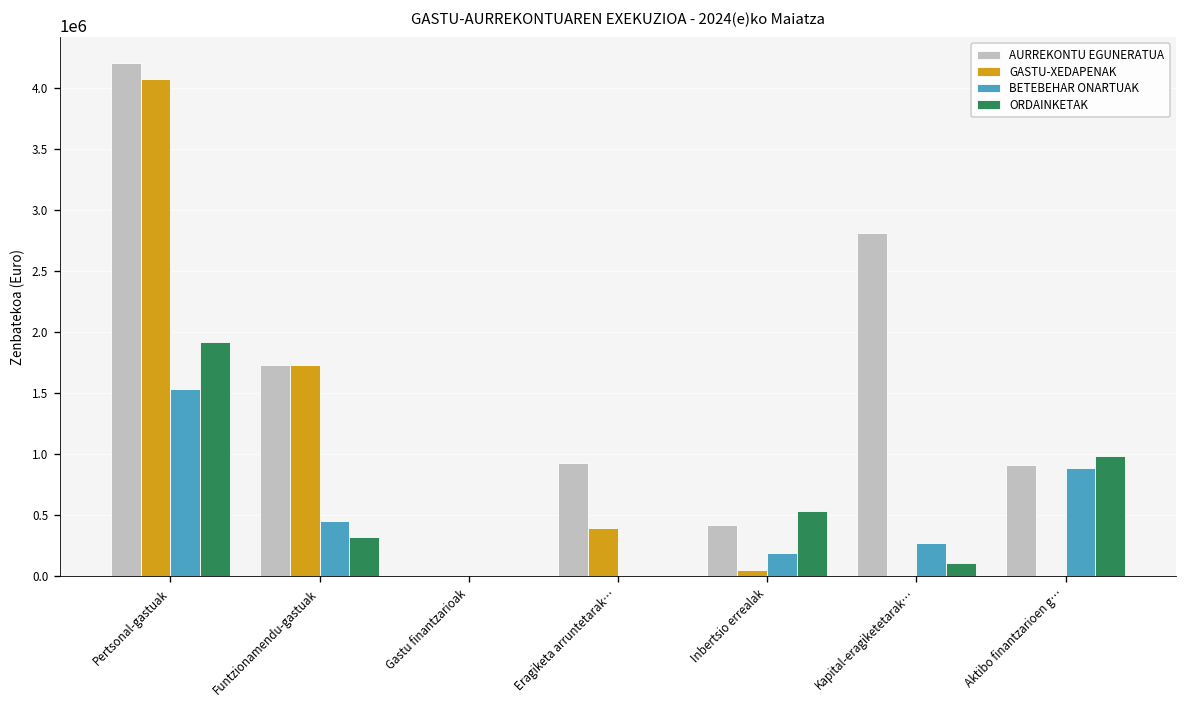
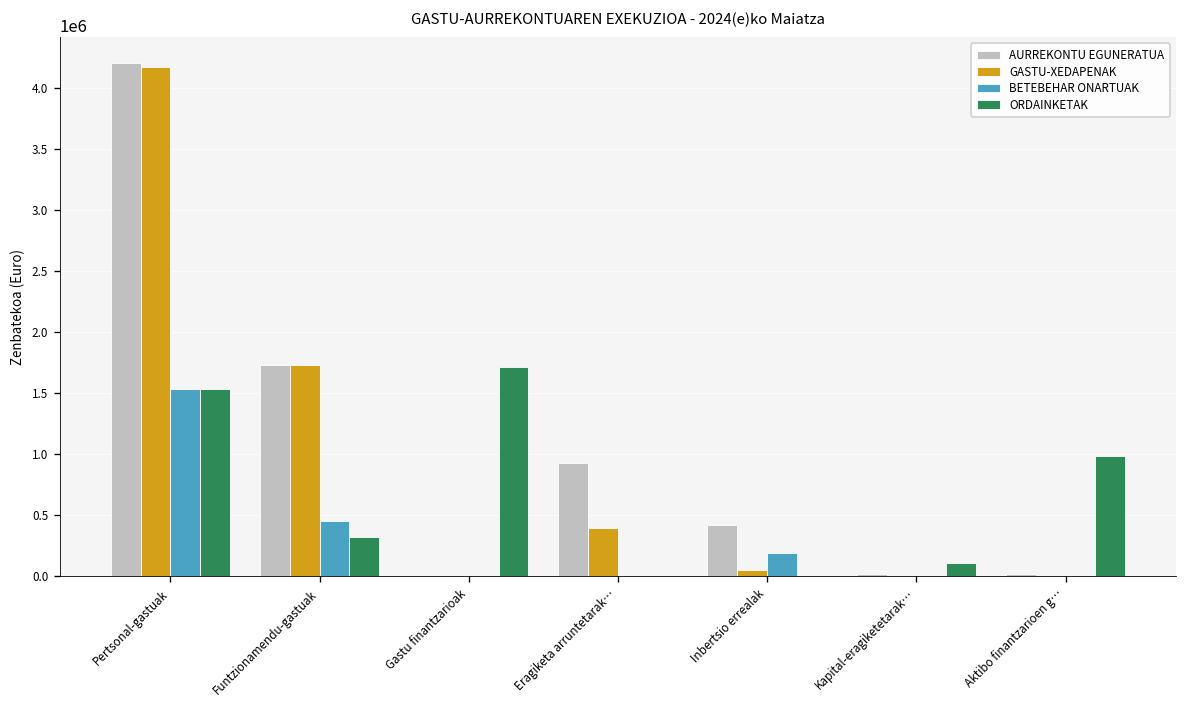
GASTU-XEDAPENAK, Pertsonal-gastuak: 4080000 -> 4170000
ORDAINKETAK, Pertsonal-gastuak: 1920000 -> 1540000
ORDAINKETAK, Gastu finantzarioak: 0 -> 1710000
ORDAINKETAK, Inbertsio errealak: 540000 -> 0
AURREKONTU EGUNERATUA, Kapital-eragiketetarak…: 2810000 -> 20000
BETEBEHAR ONARTUAK, Kapital-eragiketetarak…: 280000 -> 0
AURREKONTU EGUNERATUA, Aktibo finantzarioen g…: 920000 -> 20000
BETEBEHAR ONARTUAK, Aktibo finantzarioen g…: 880000 -> 0
